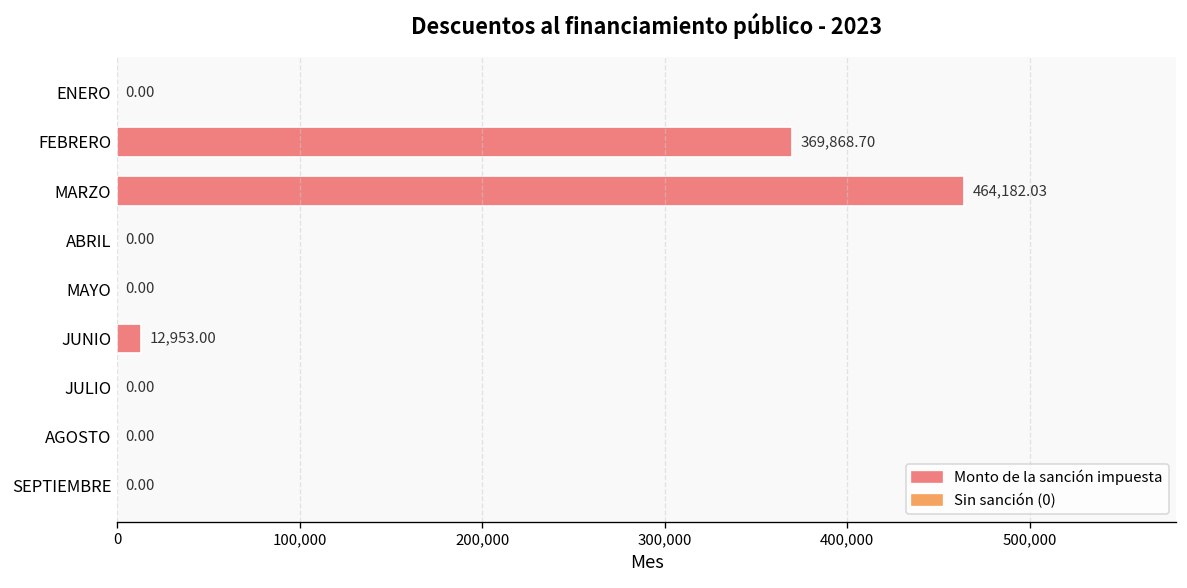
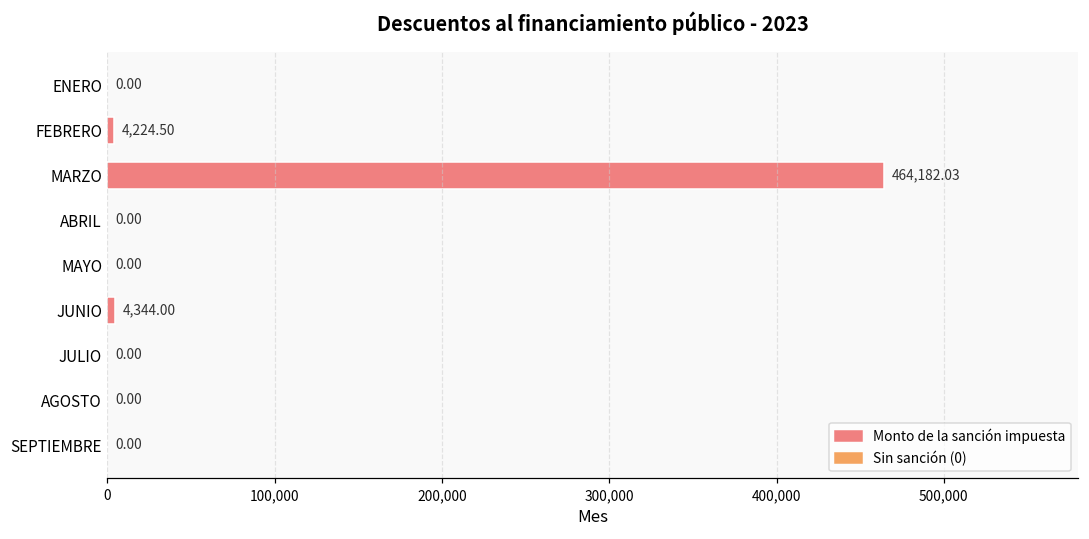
FEBRERO: 369,868.70 -> 4,224.50
JUNIO: 12,953.00 -> 4,344.00
